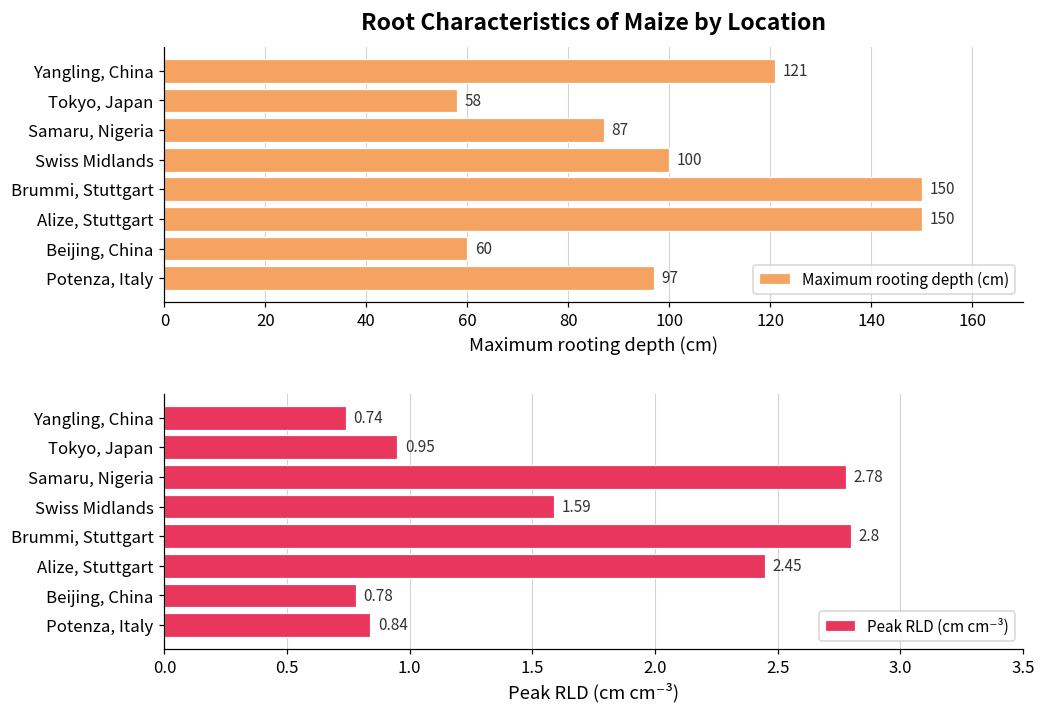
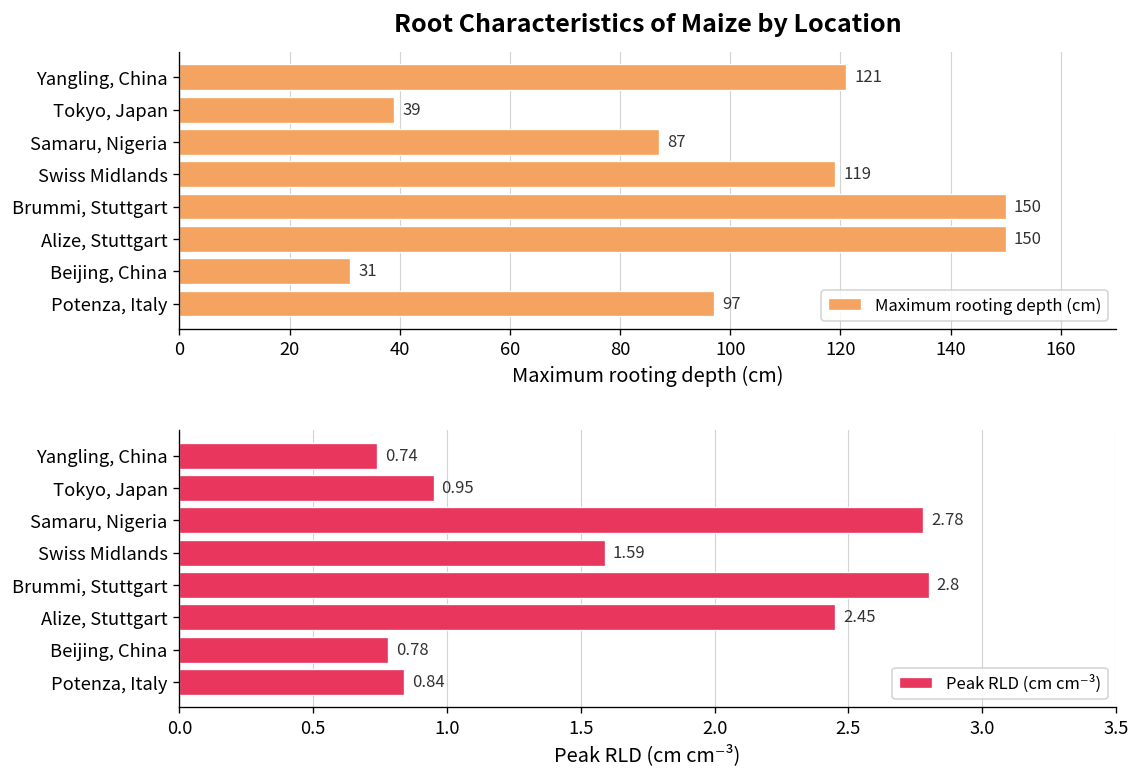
Root Characteristics of Maize by Location, Tokyo, Japan: 58 -> 39
Root Characteristics of Maize by Location, Swiss Midlands: 100 -> 119
Root Characteristics of Maize by Location, Beijing, China: 60 -> 31
